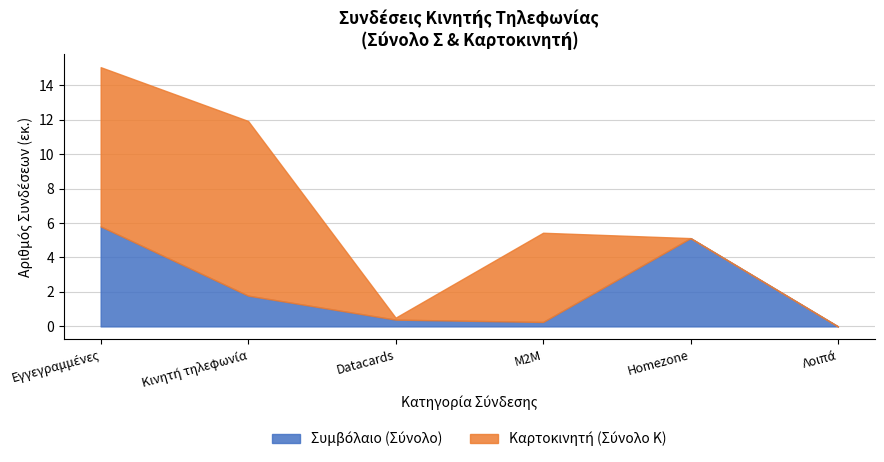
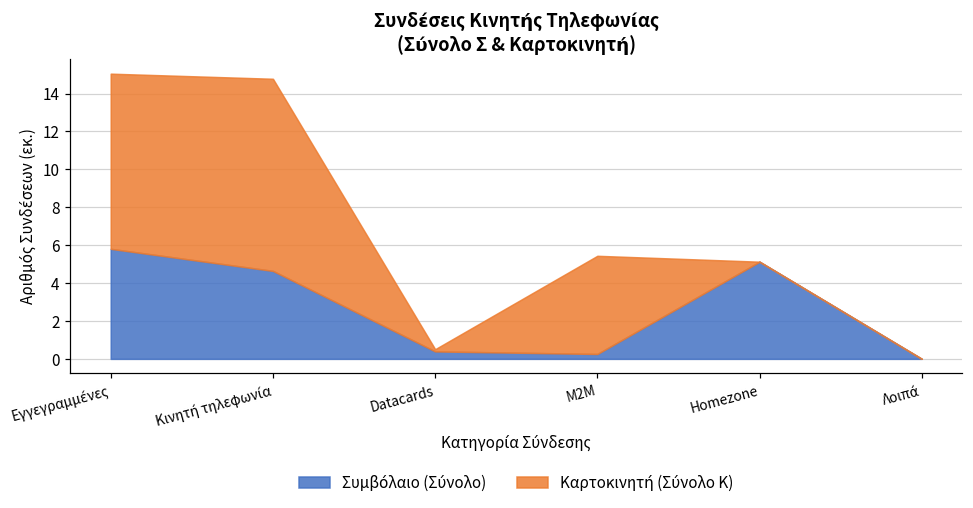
Συμβόλαιο (Σύνολο), Κινητή τηλεφωνία: 1.8 -> 4.6
